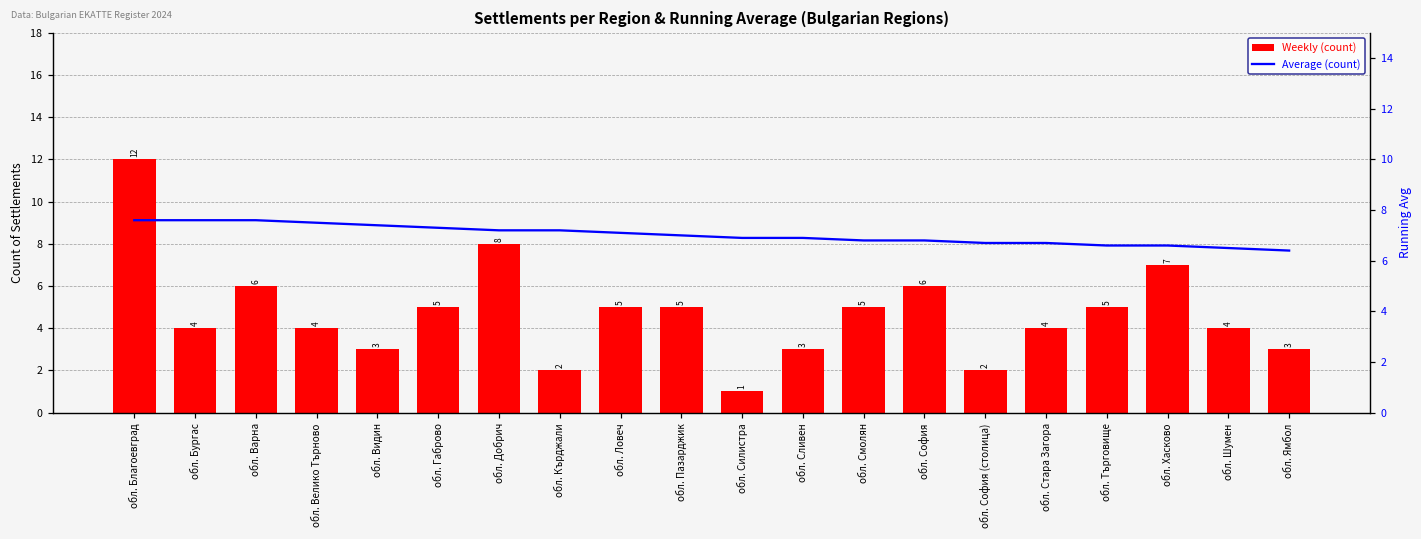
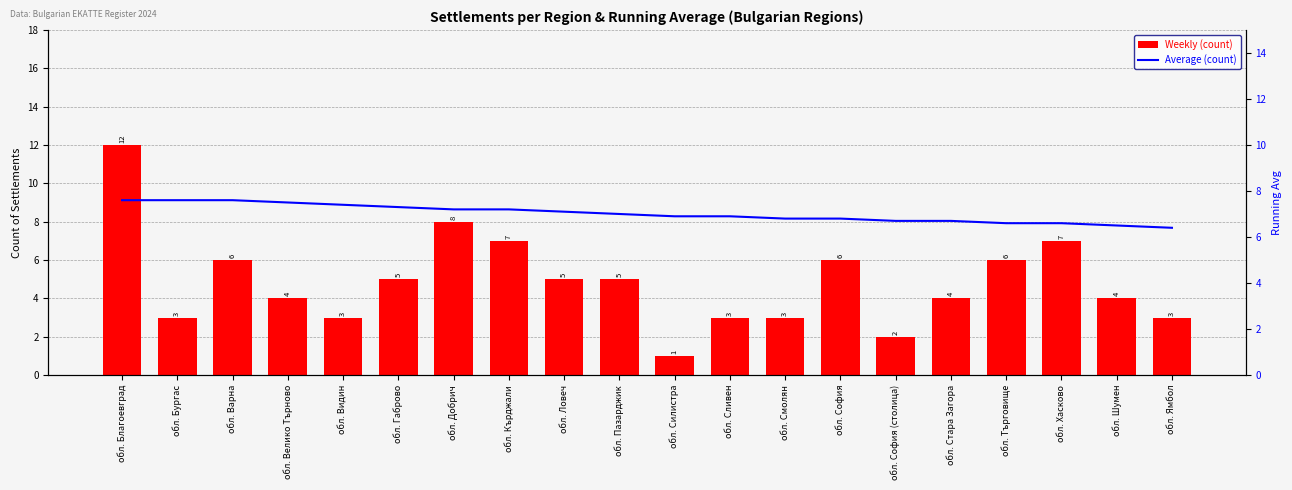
Weekly (count), обл. Бургас: 4 -> 3
Weekly (count), обл. Кърджали: 2 -> 7
Weekly (count), обл. Смолян: 5 -> 3
Weekly (count), обл. Търговище: 5 -> 6
